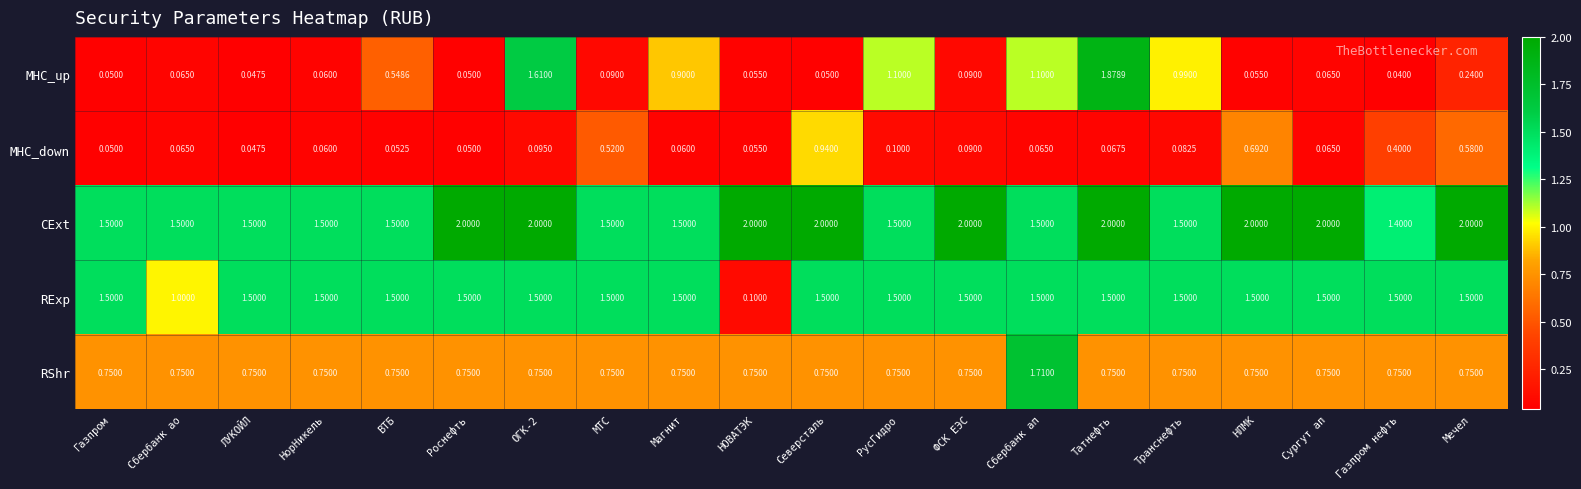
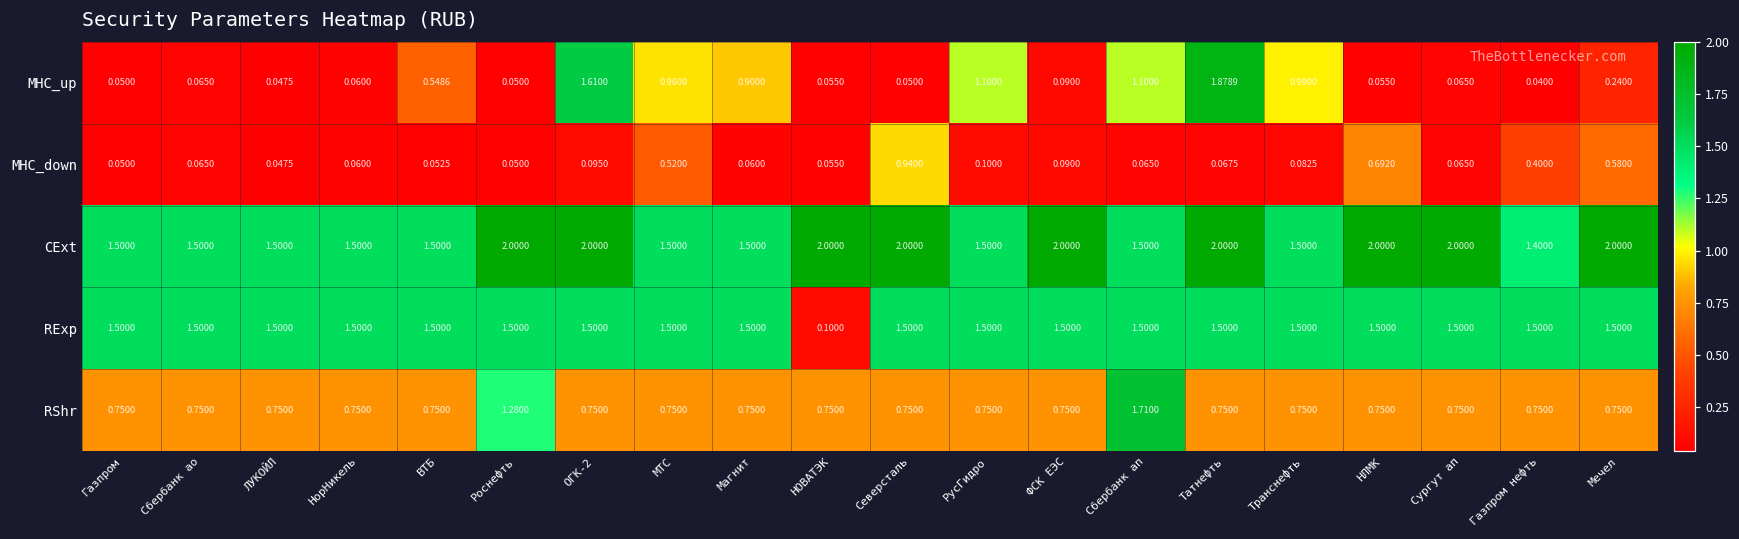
MHC_up, МТС: 0.0900 -> 0.9600
RExp, Сбербанк ао: 1.0000 -> 1.5000
RShr, Роснефть: 0.7500 -> 1.2800
